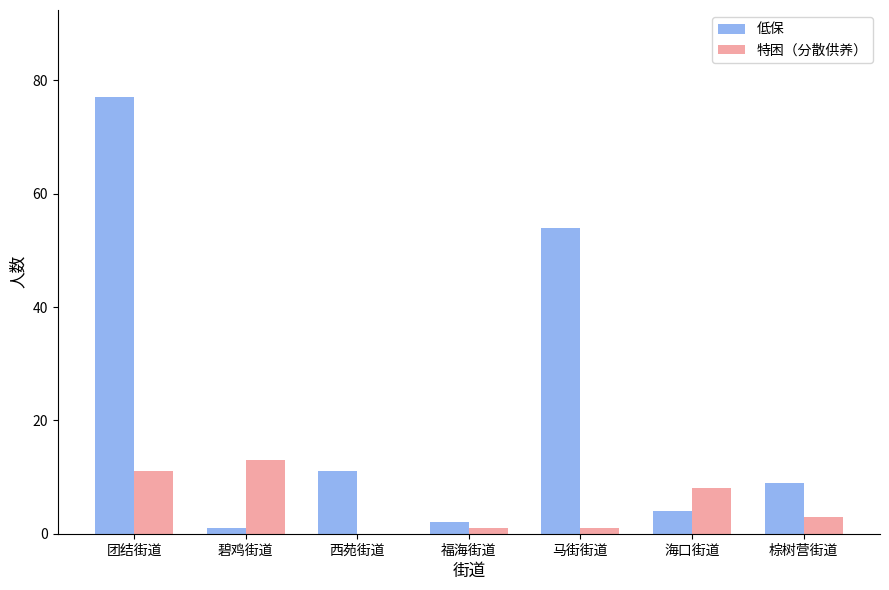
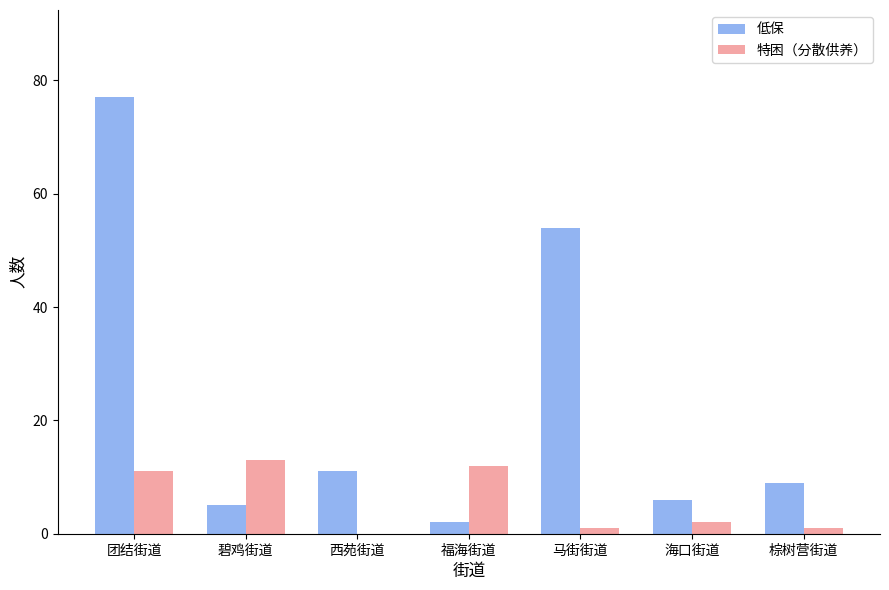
低保, 碧鸡街道: 1 -> 5
特困（分散供养）, 福海街道: 1 -> 12
低保, 海口街道: 4 -> 6
特困（分散供养）, 海口街道: 8 -> 2
特困（分散供养）, 棕树营街道: 3 -> 1
